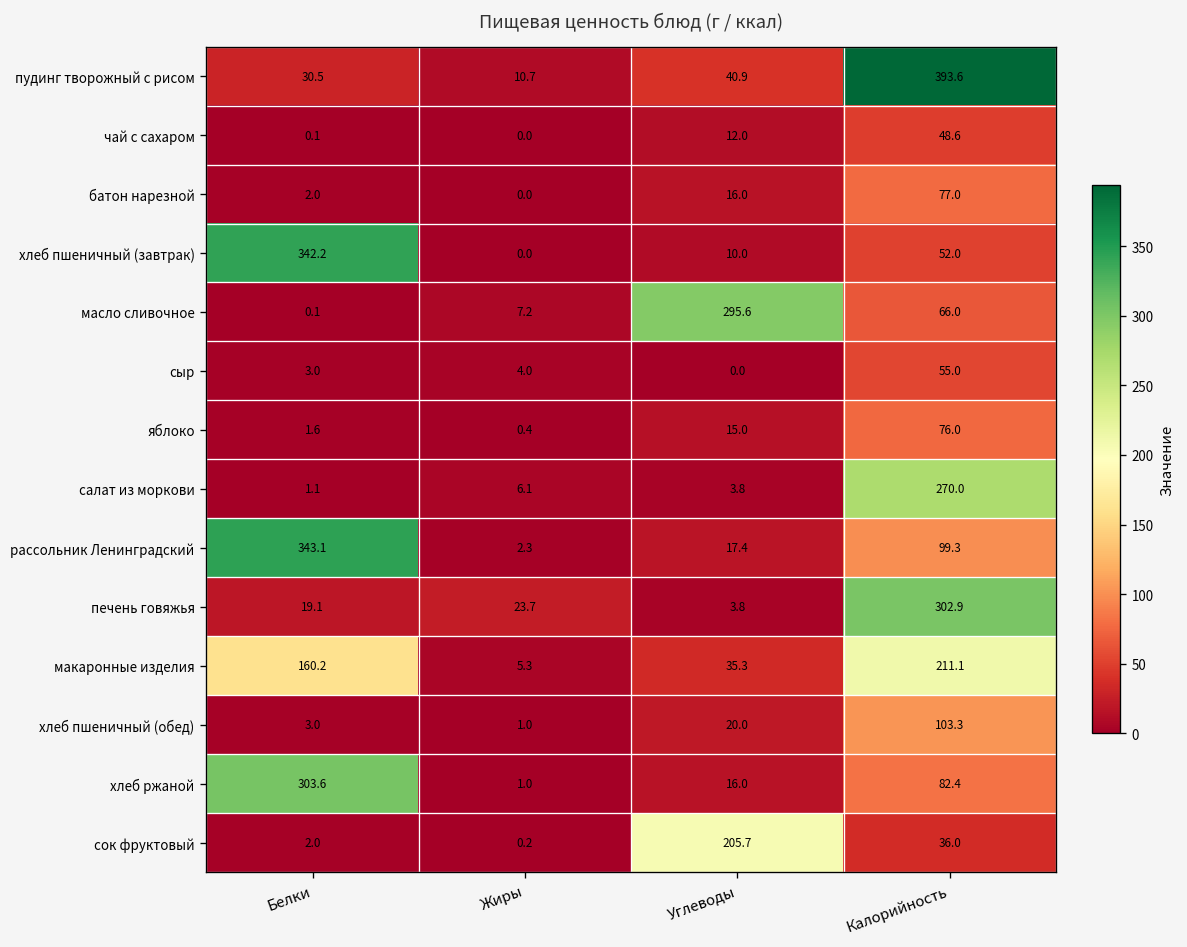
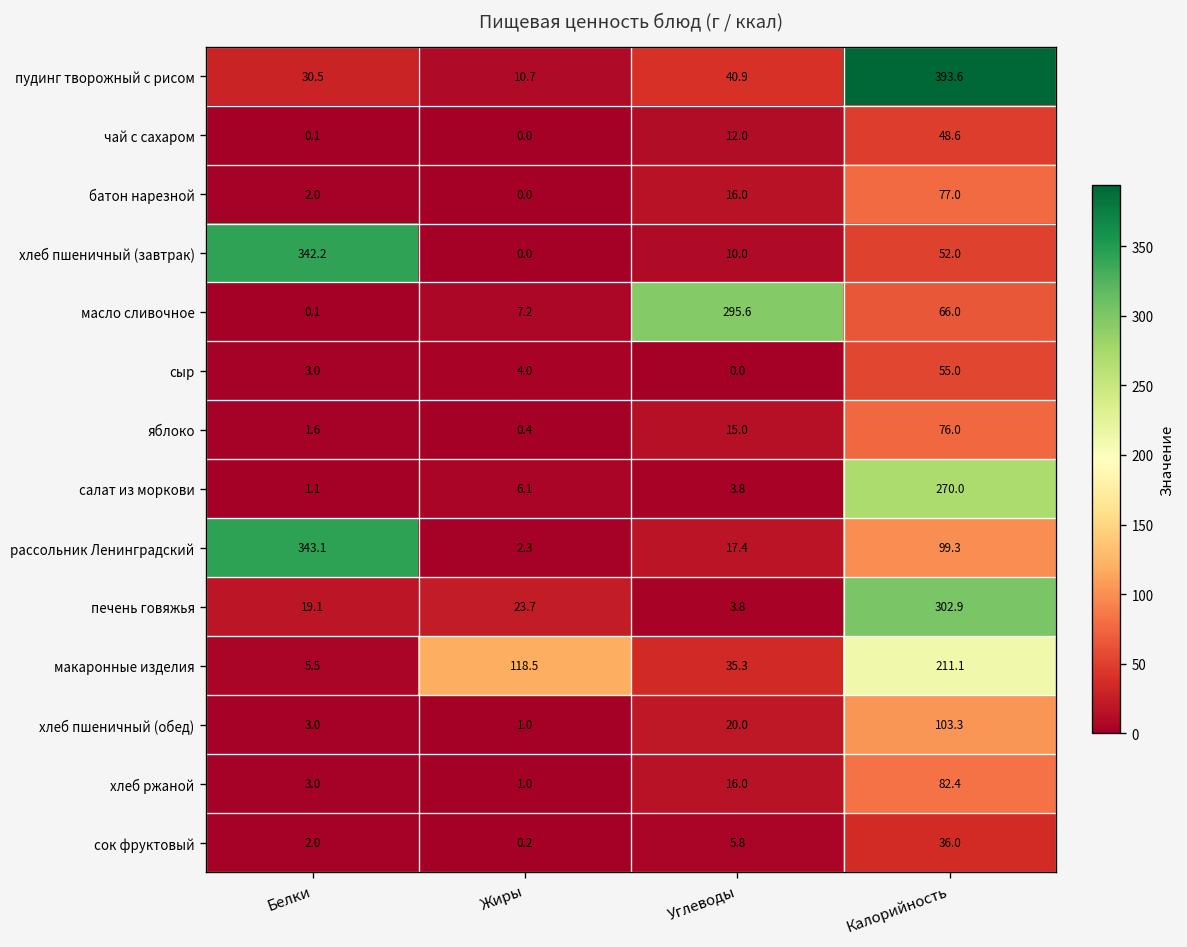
макаронные изделия, Белки: 160.2 -> 5.5
макаронные изделия, Жиры: 5.3 -> 118.5
хлеб ржаной, Белки: 303.6 -> 3.0
сок фруктовый, Углеводы: 205.7 -> 5.8
